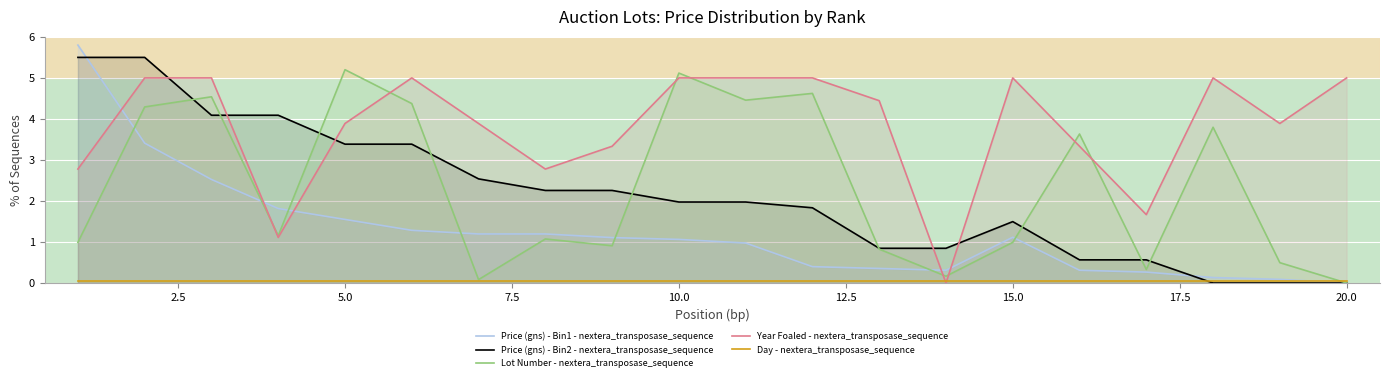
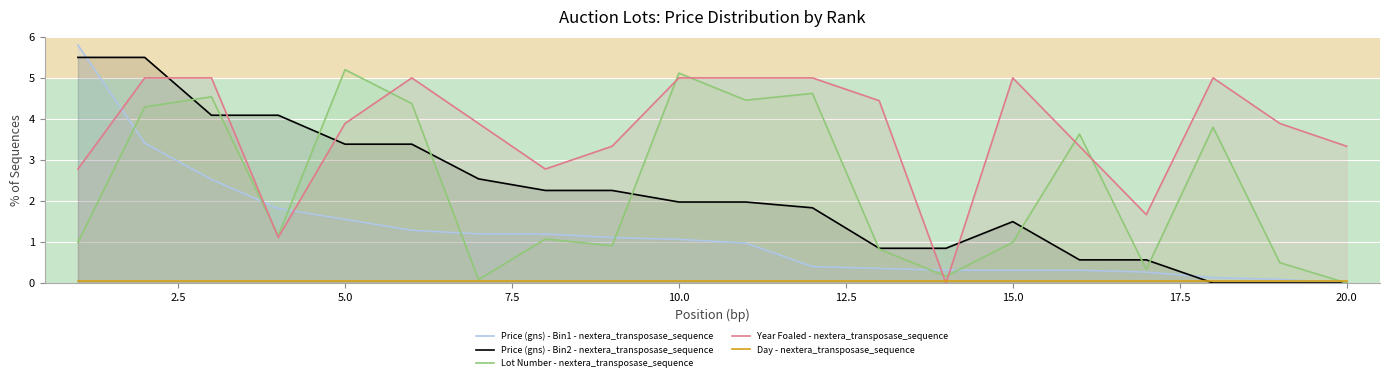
Price (gns) - Bin1 - nextera_transposase_sequence, 15.0: 1.1 -> 0.3
Year Foaled - nextera_transposase_sequence, 20.0: 5.0 -> 3.3
